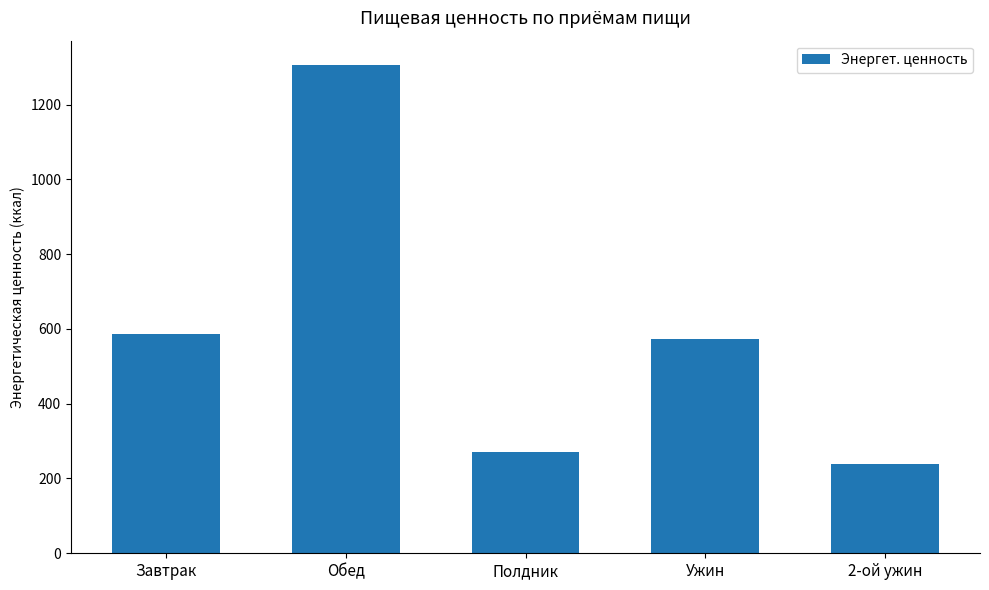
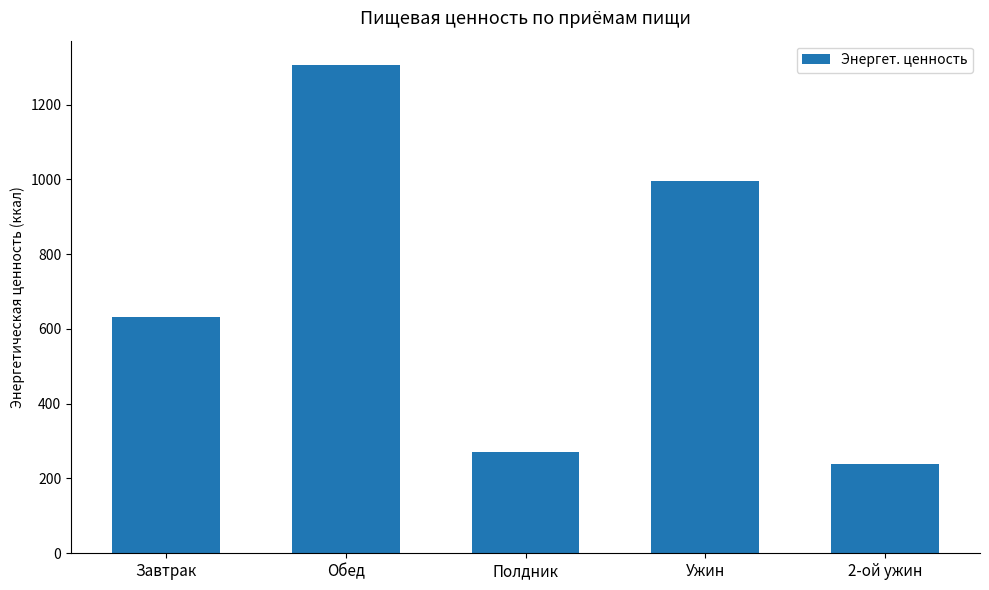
Завтрак: 590 -> 630
Ужин: 570 -> 1000
